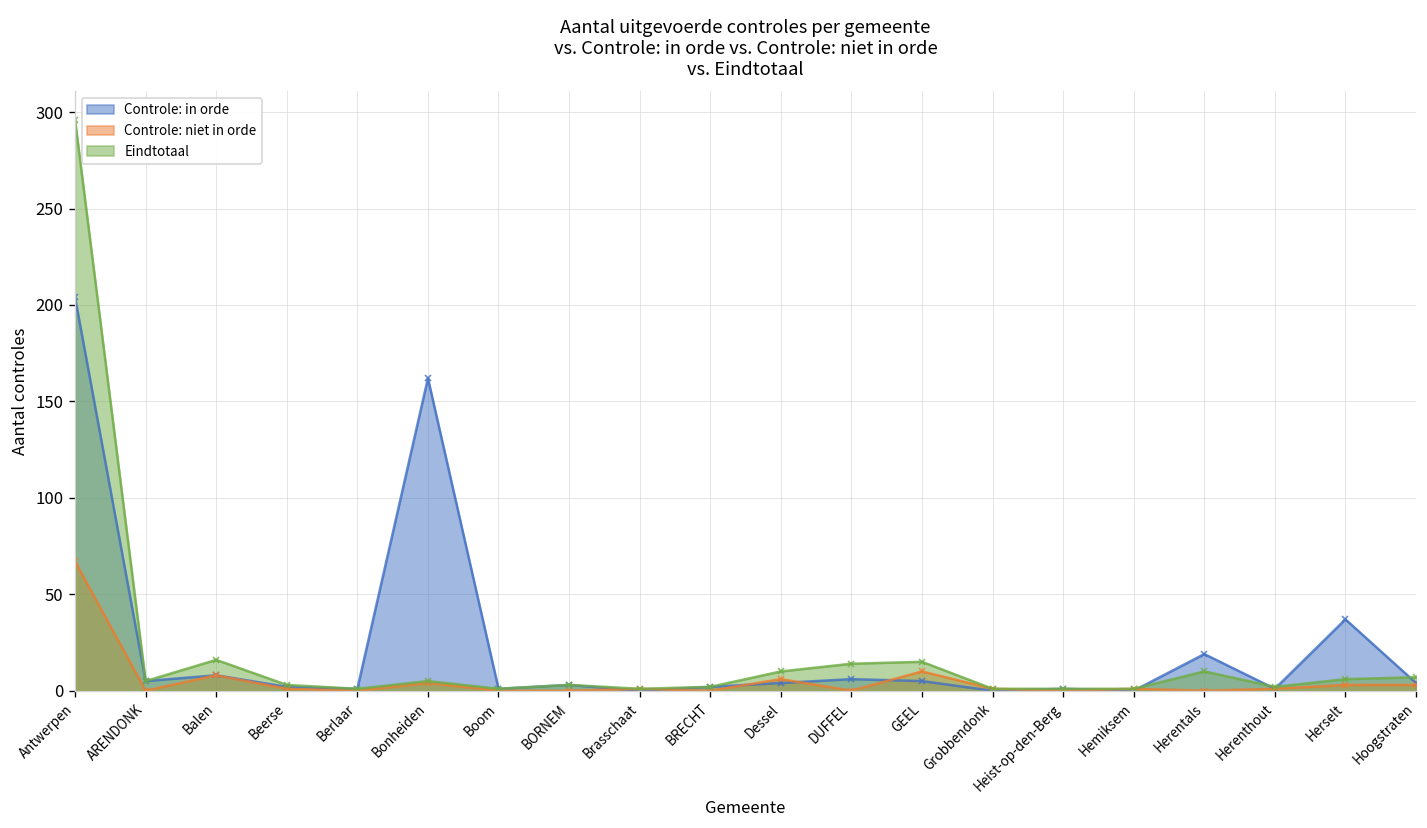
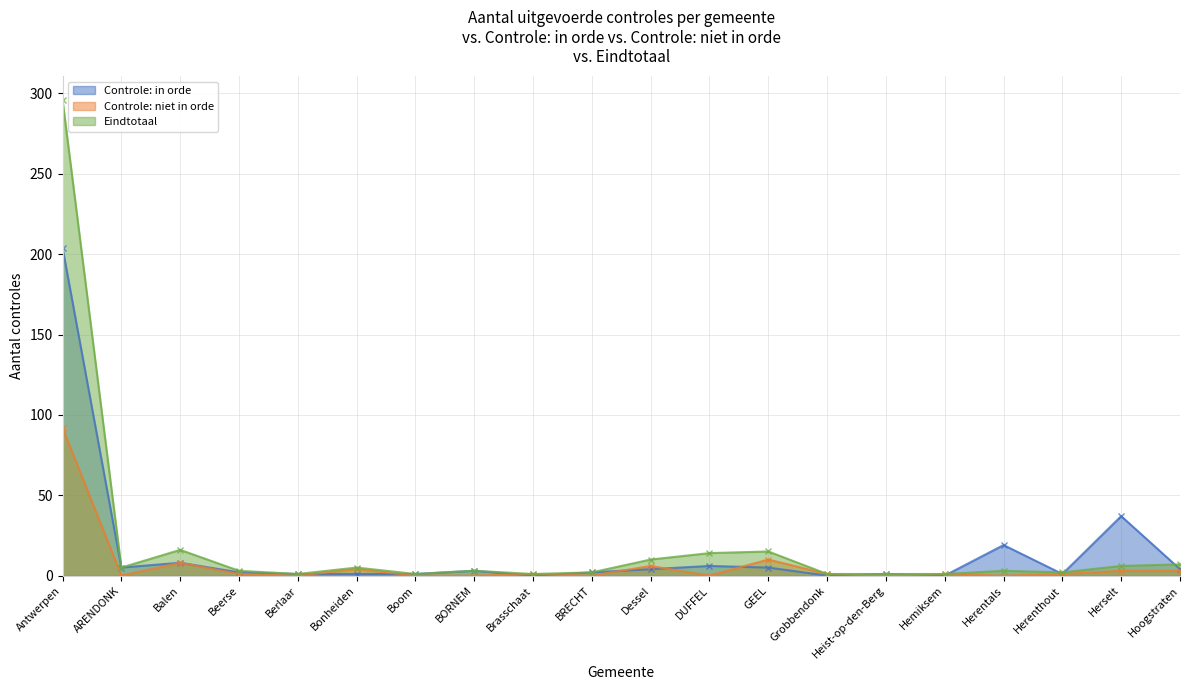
Controle: niet in orde, Antwerpen: 67 -> 92
Controle: in orde, Bonheiden: 162 -> 1
Eindtotaal, Herentals: 10 -> 3
